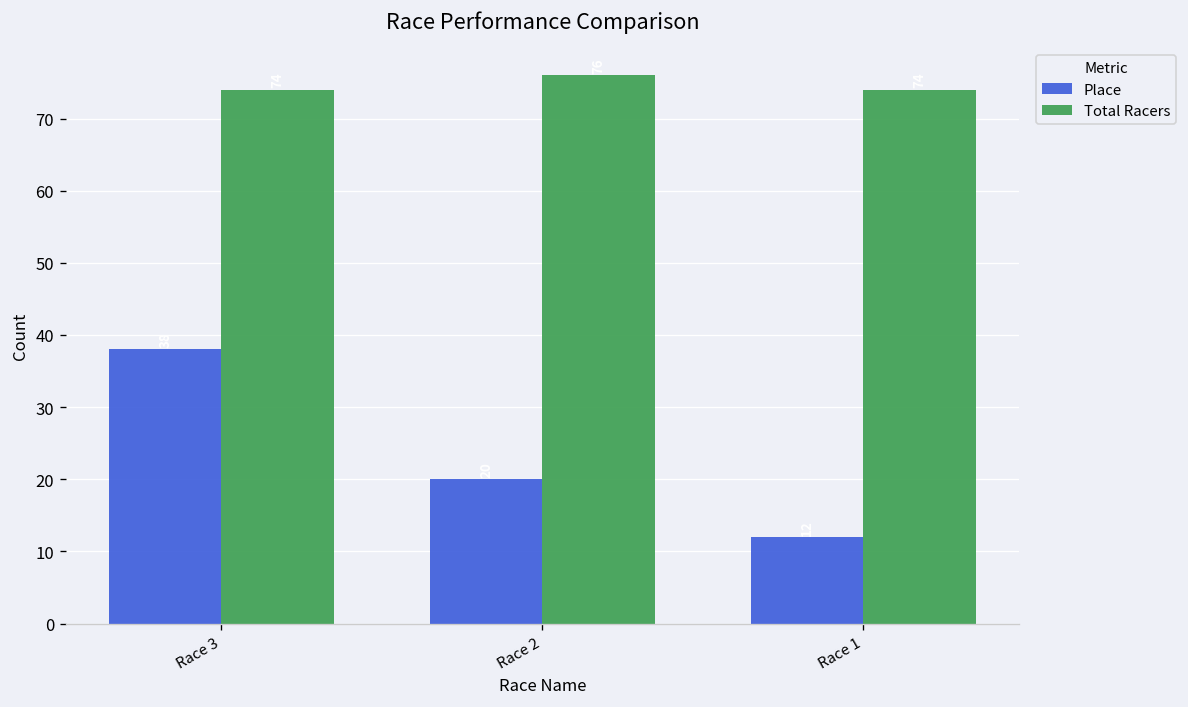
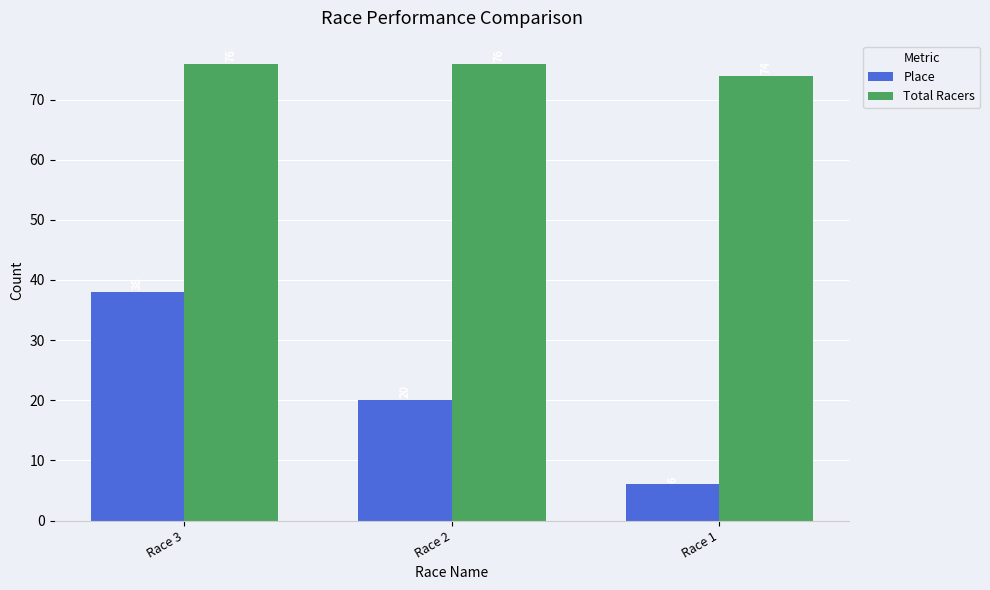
Total Racers, Race 3: 74 -> 76
Place, Race 1: 12 -> 6
